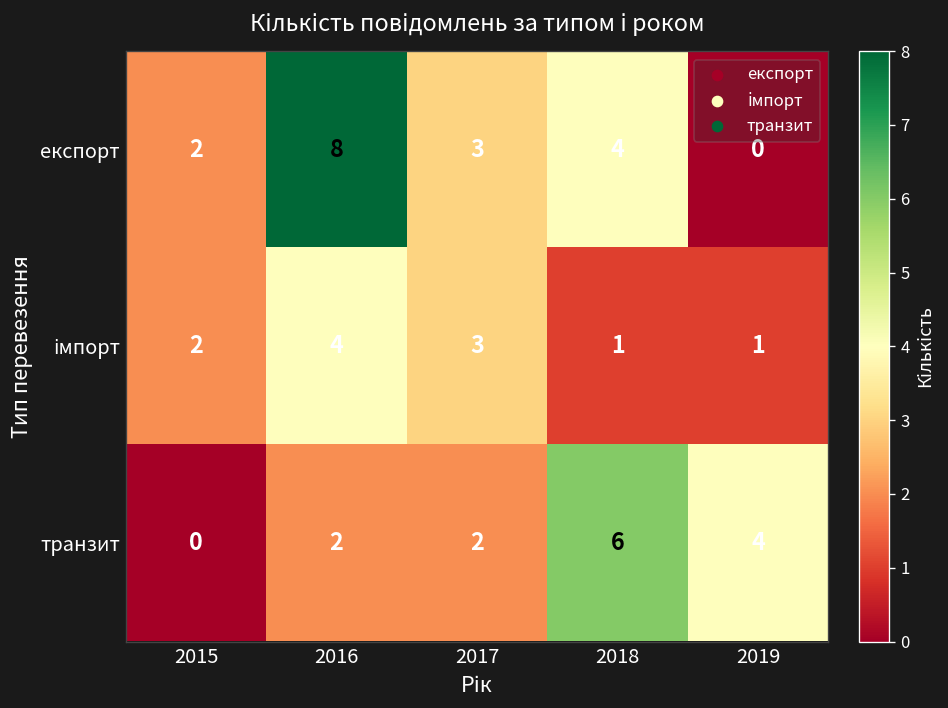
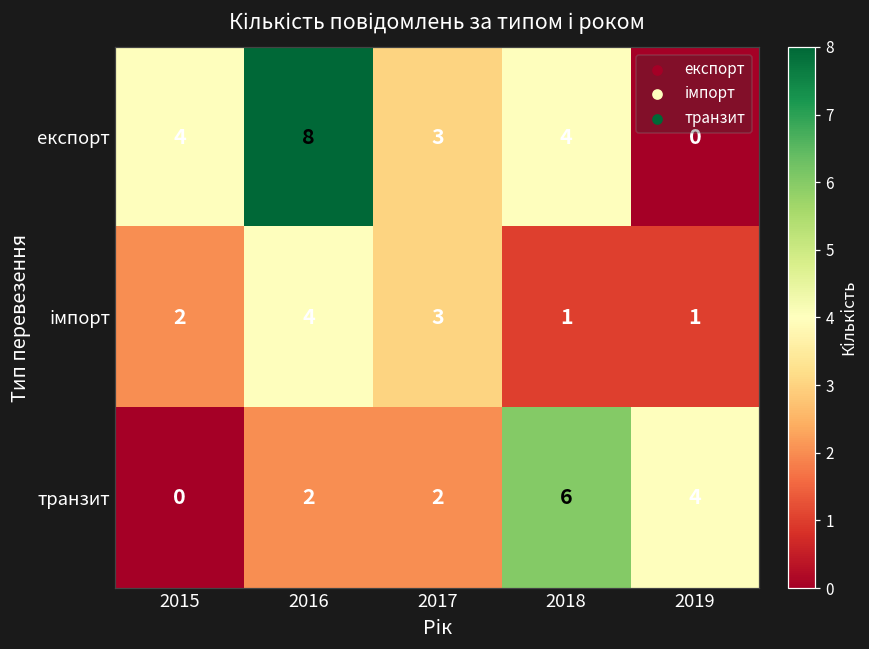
експорт, 2015: 2 -> 4
